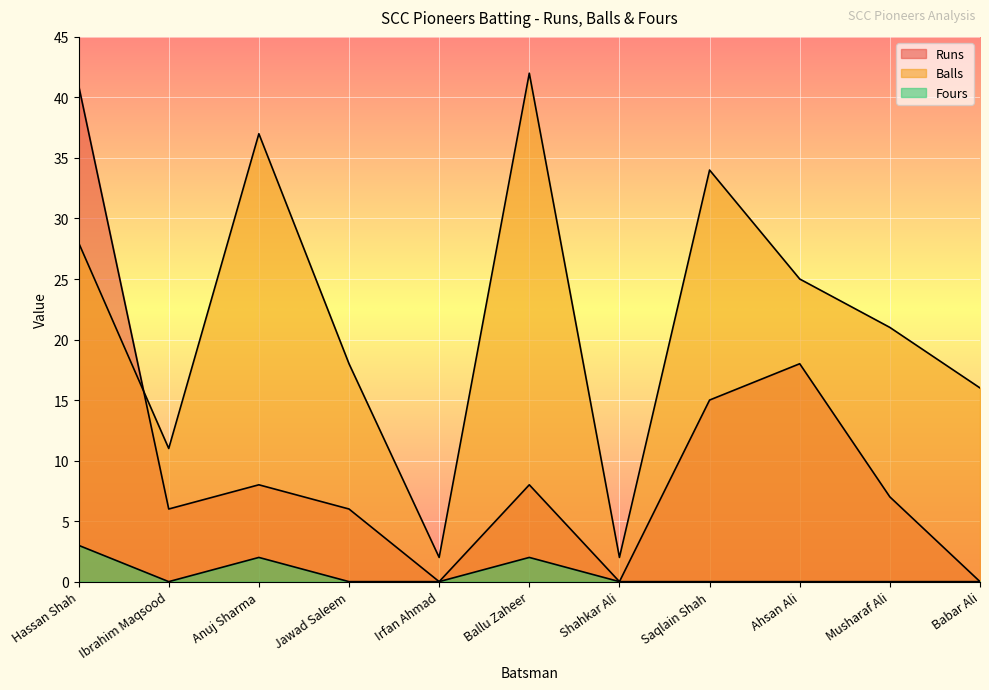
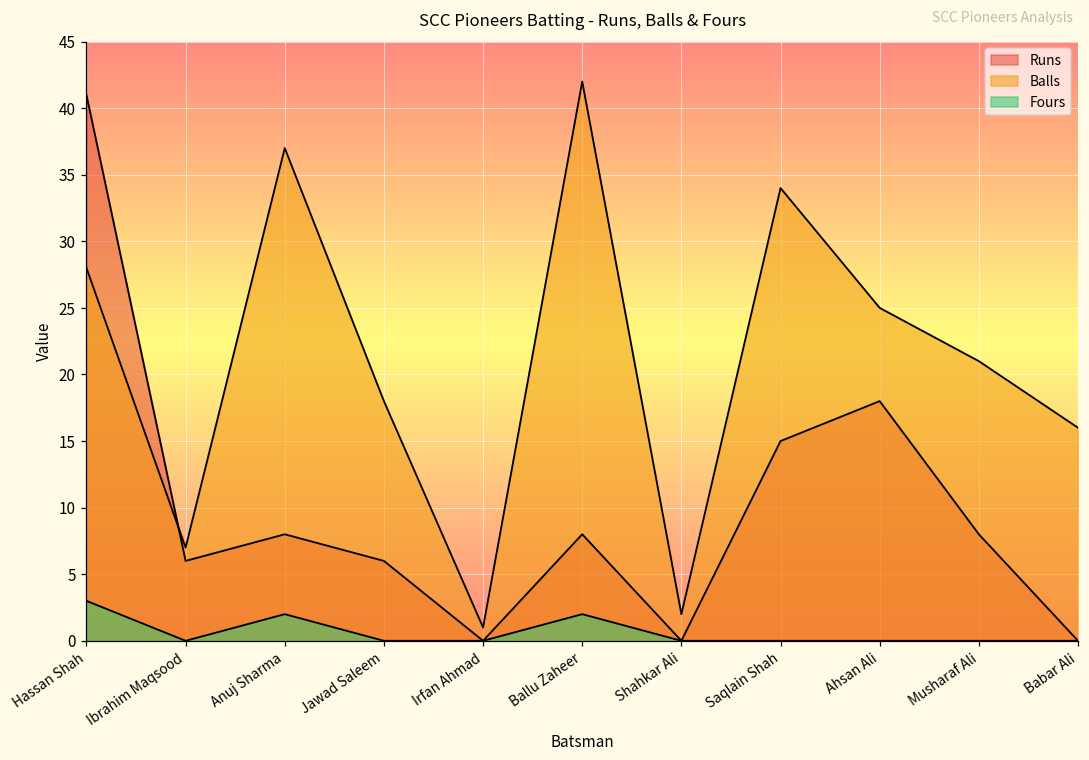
Balls, Ibrahim Maqsood: 11 -> 7
Balls, Irfan Ahmad: 2 -> 1
Runs, Musharaf Ali: 7 -> 8
